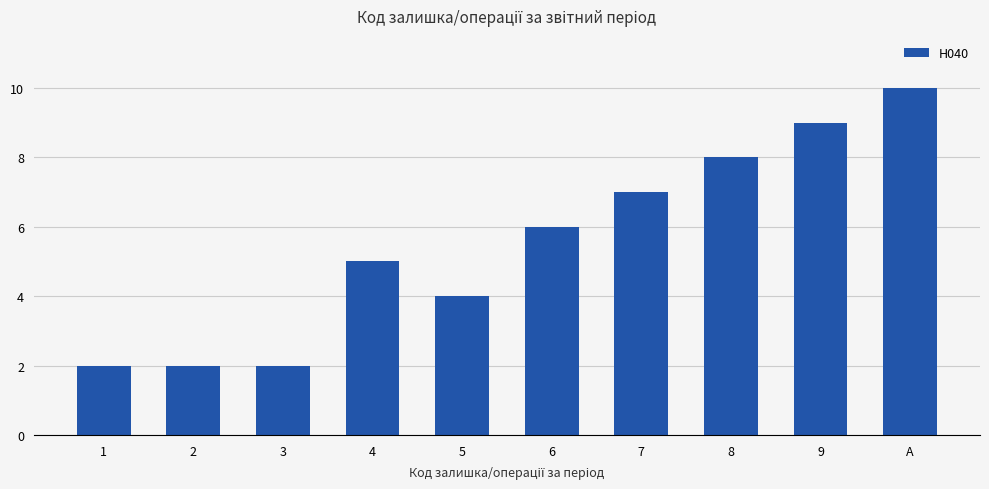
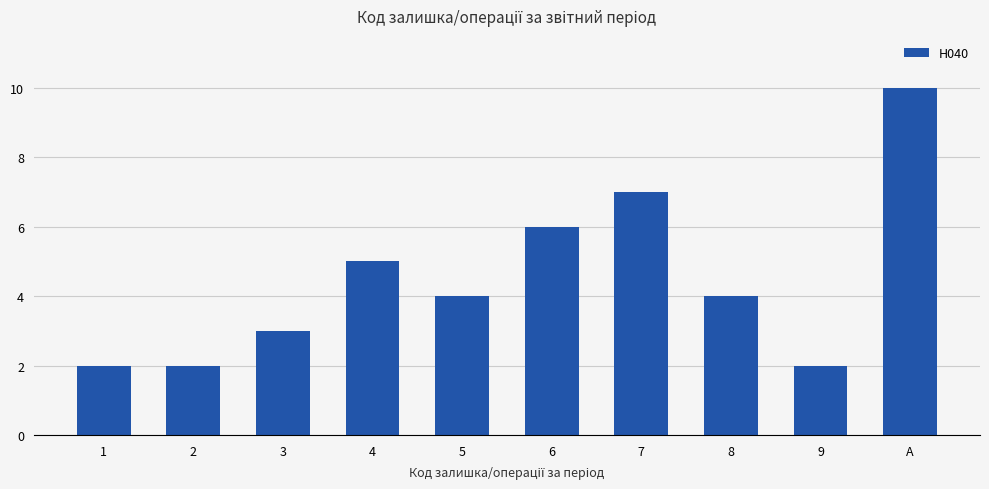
3: 2 -> 3
8: 8 -> 4
9: 9 -> 2
